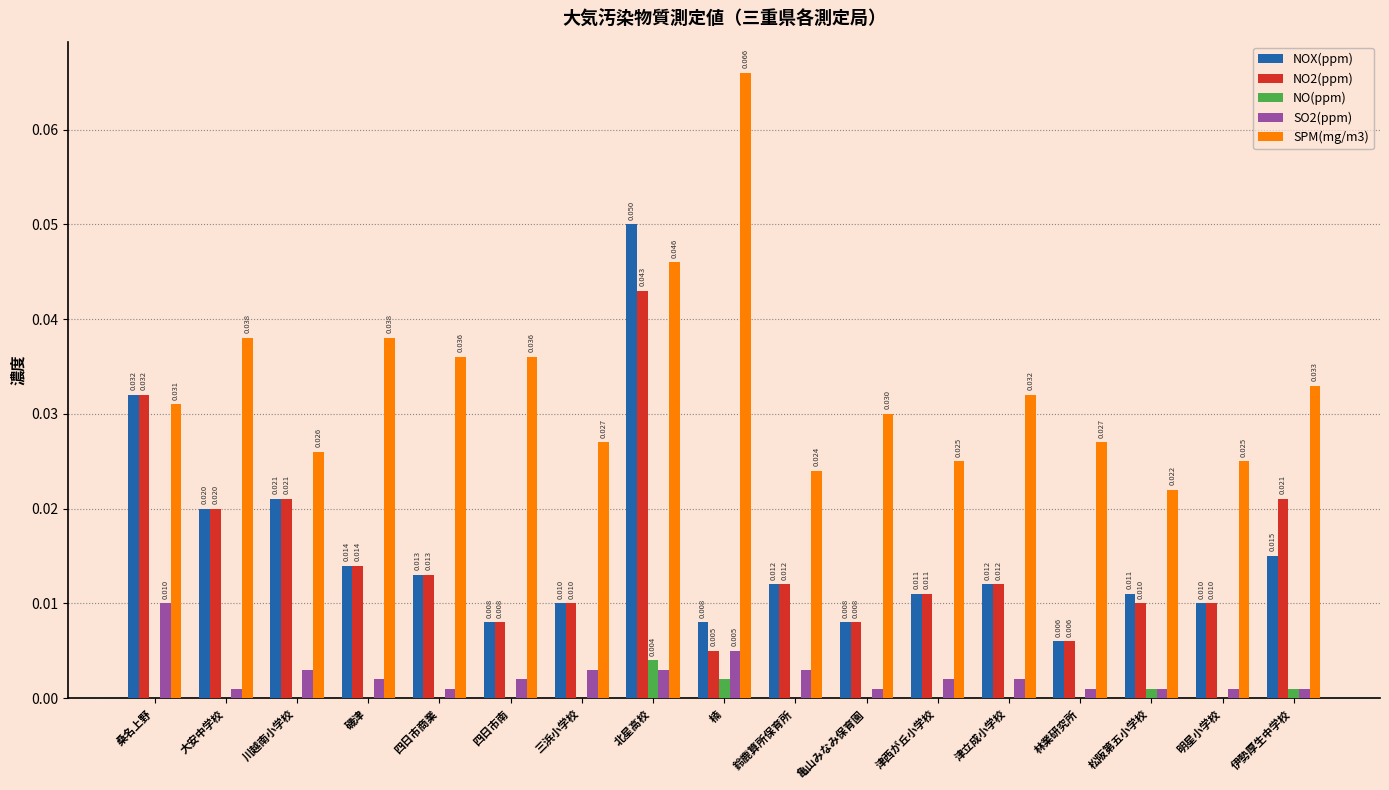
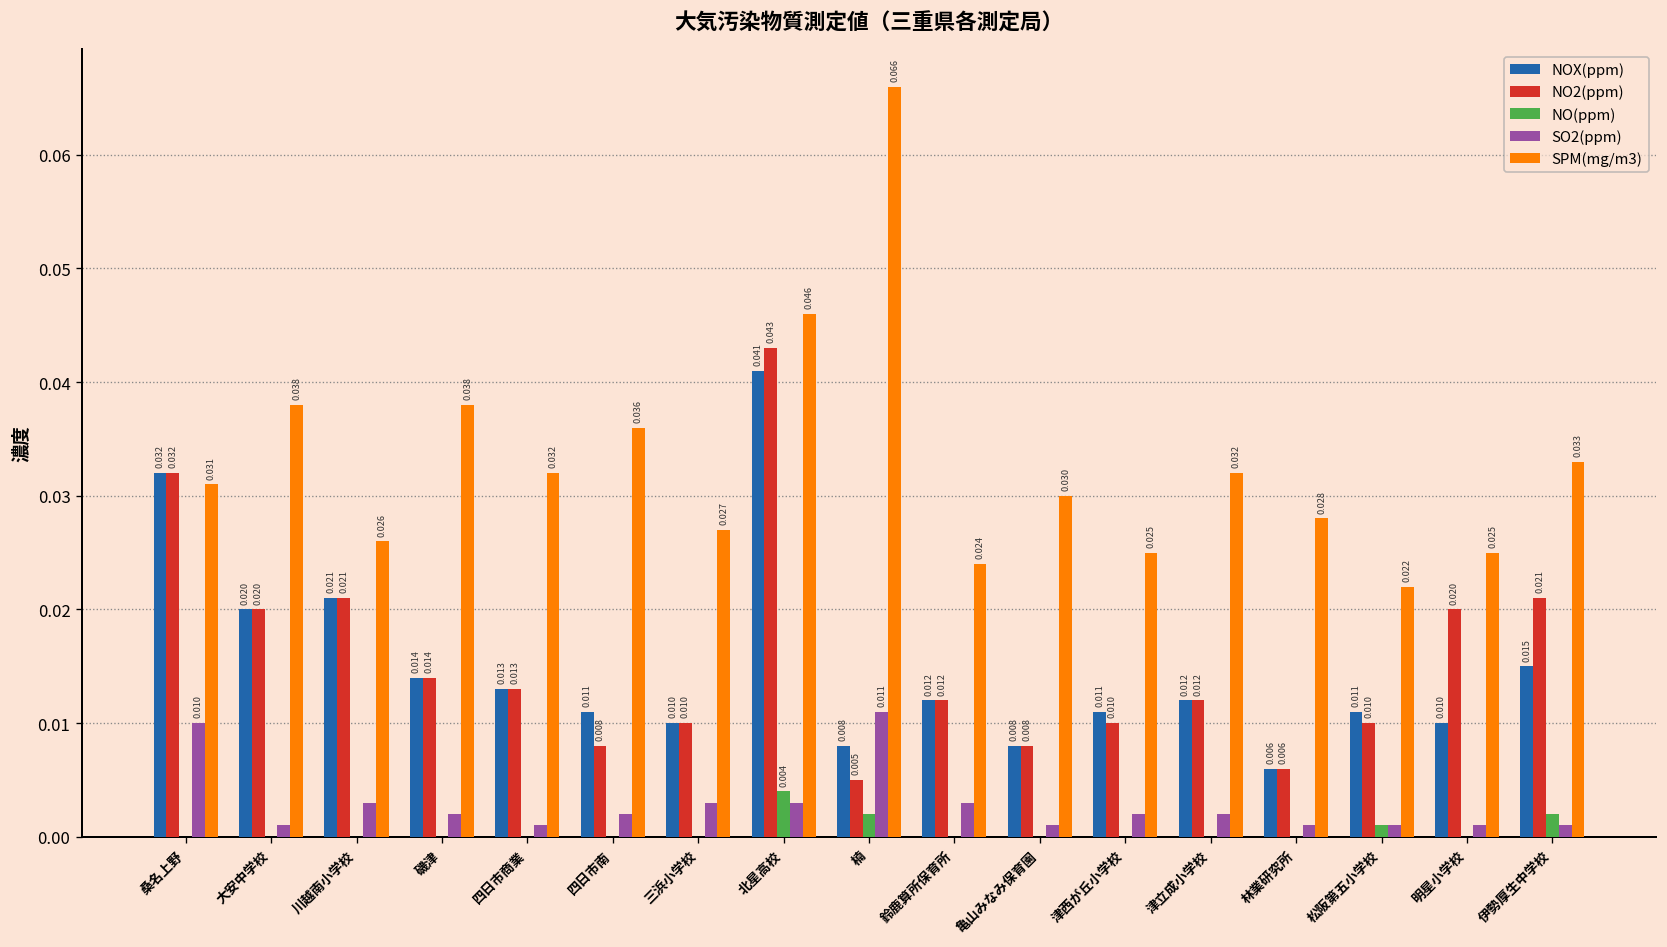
SPM(mg/m3), 四日市商業: 0.036 -> 0.032
NOX(ppm), 四日市南: 0.008 -> 0.011
NOX(ppm), 北星高校: 0.050 -> 0.041
SO2(ppm), 楠: 0.005 -> 0.011
NO2(ppm), 津西が丘小学校: 0.011 -> 0.010
SPM(mg/m3), 林業研究所: 0.027 -> 0.028
NO2(ppm), 明星小学校: 0.010 -> 0.020
NO(ppm), 伊勢厚生中学校: 0.001 -> 0.002
